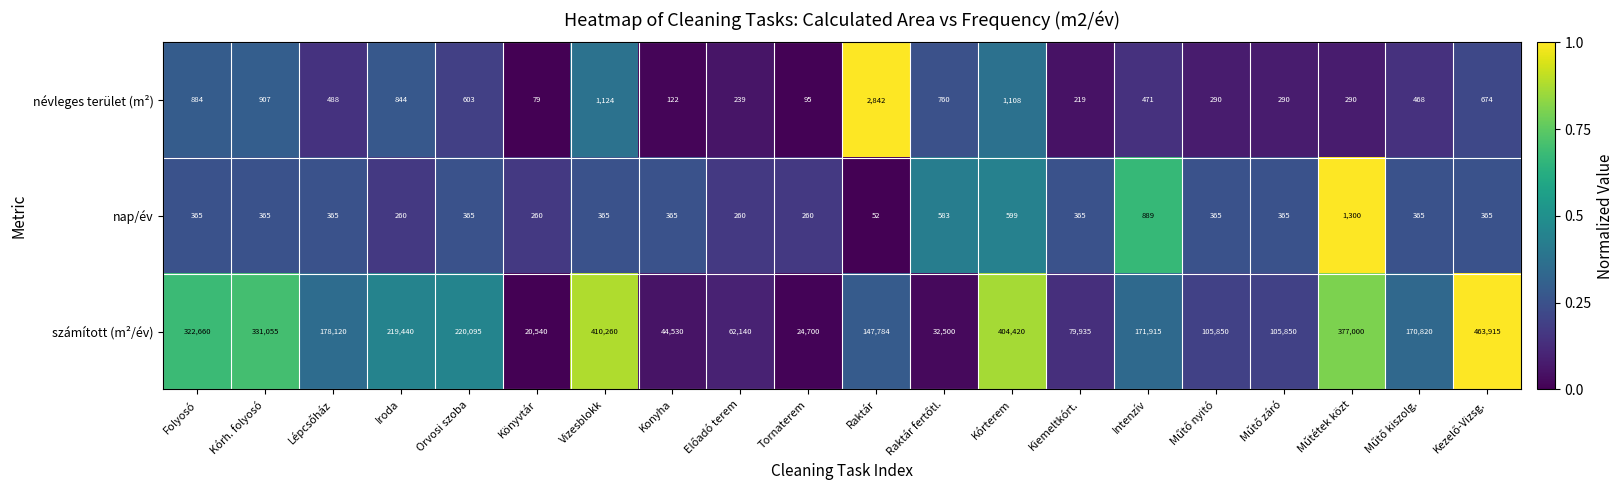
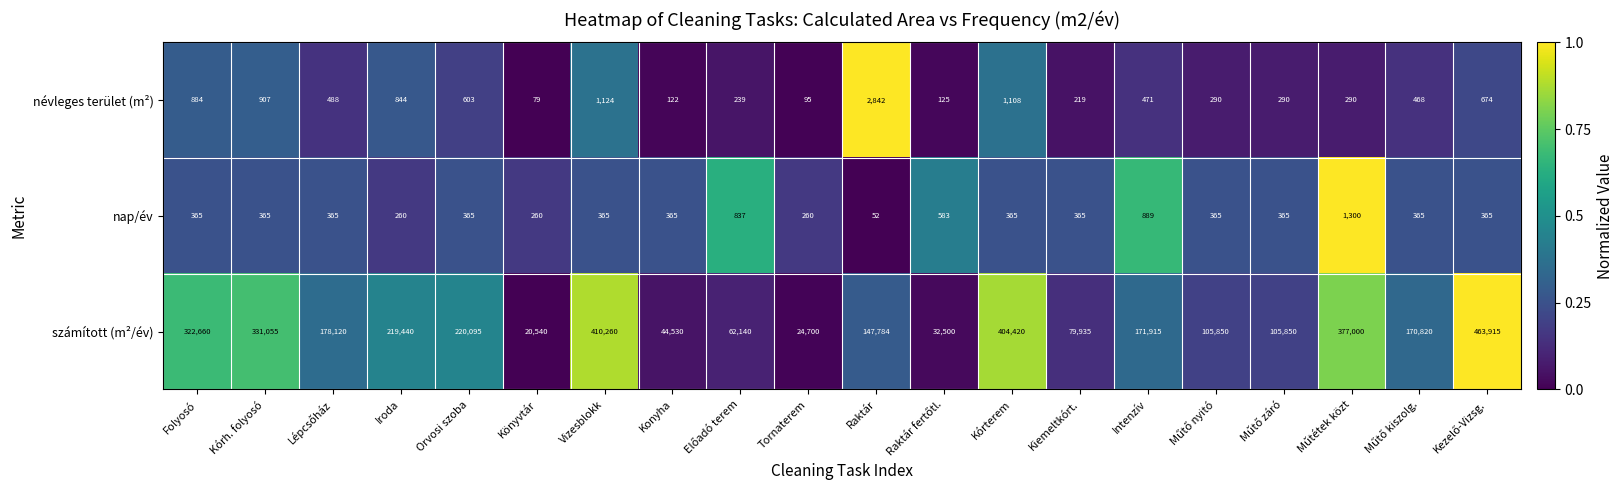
névleges terület (m²), Raktár fertőtl.: 760 -> 125
nap/év, Előadó terem: 260 -> 837
nap/év, Kórterem: 599 -> 365
